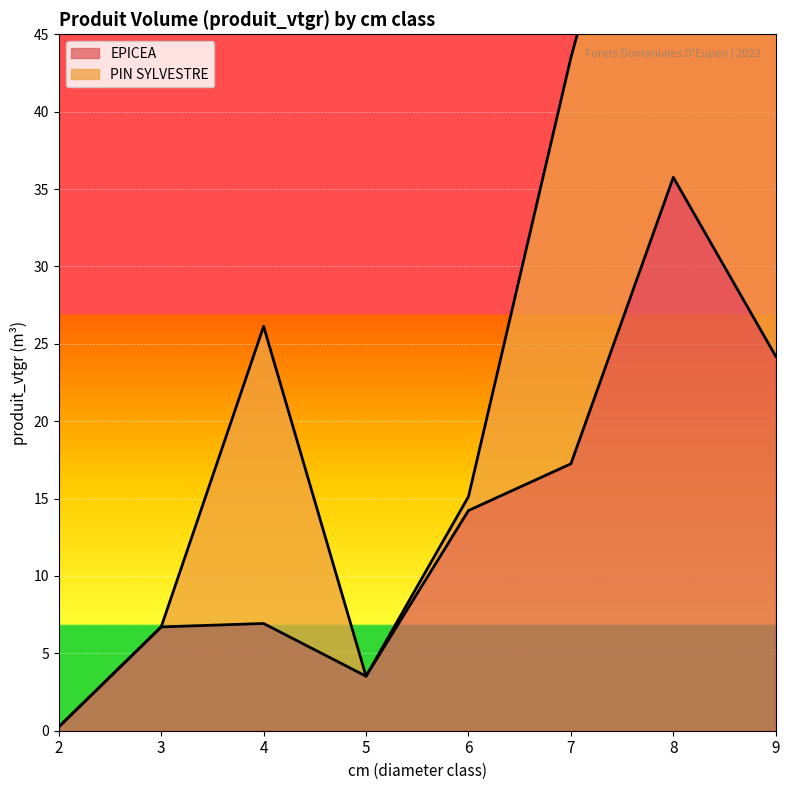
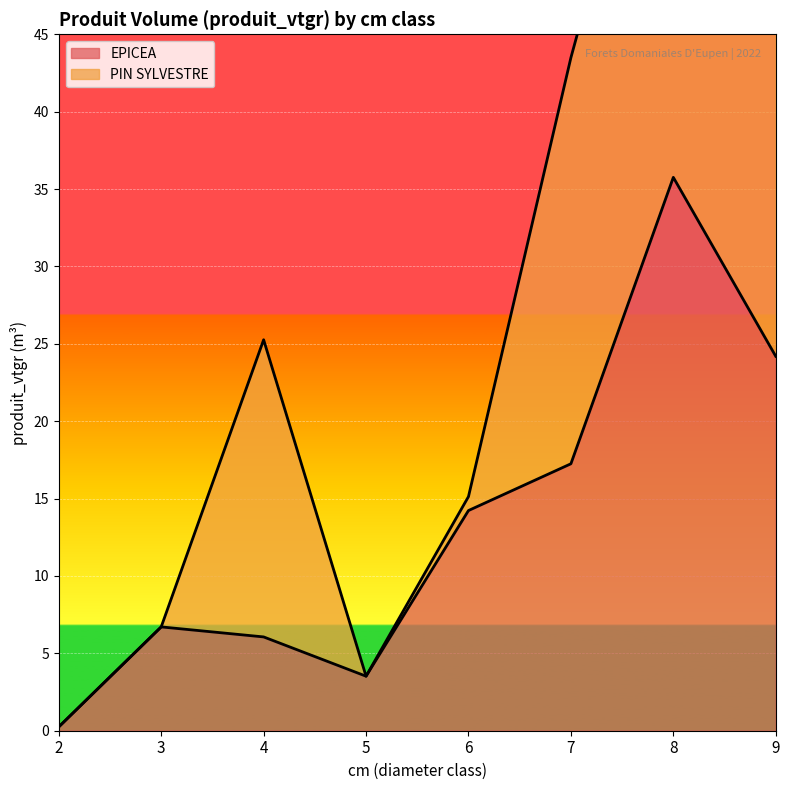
EPICEA, 4: 6.9 -> 6.1
